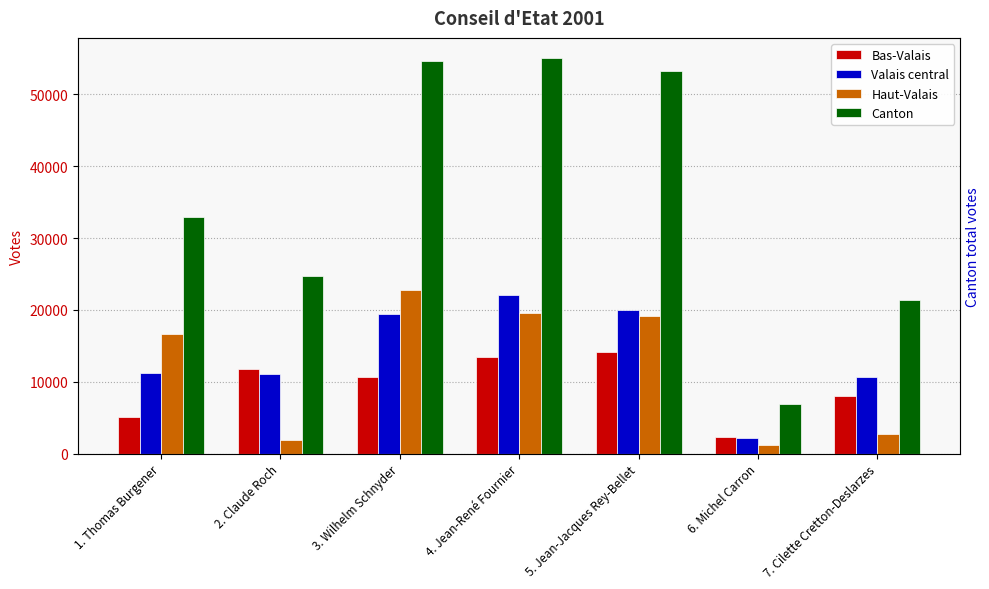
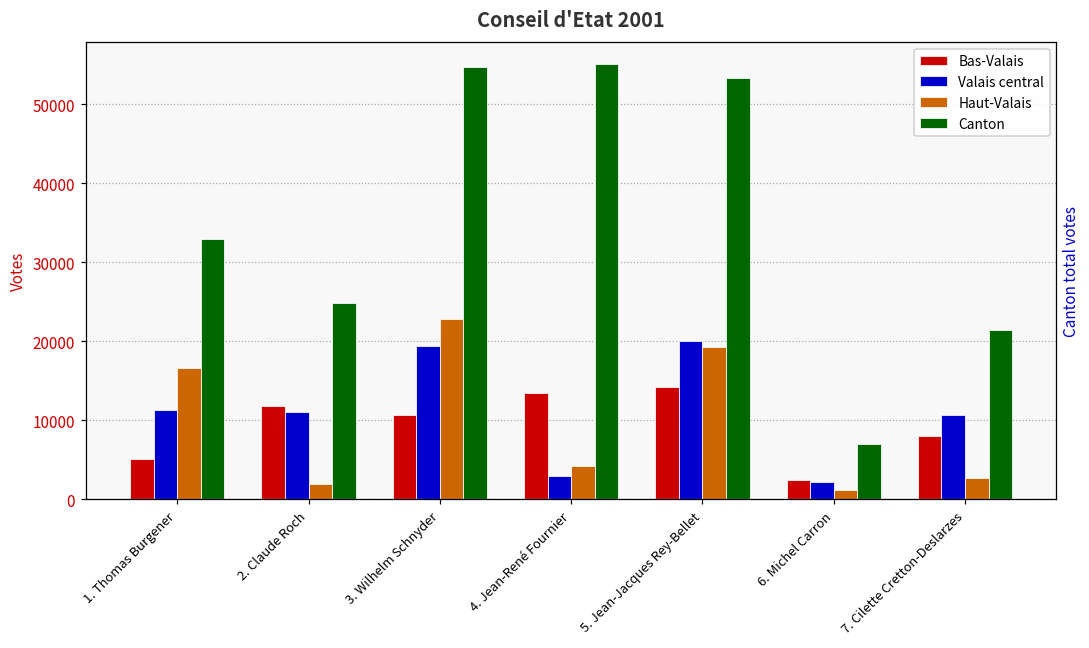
Valais central, 4. Jean-René Fournier: 22000 -> 3000
Haut-Valais, 4. Jean-René Fournier: 20000 -> 4000
